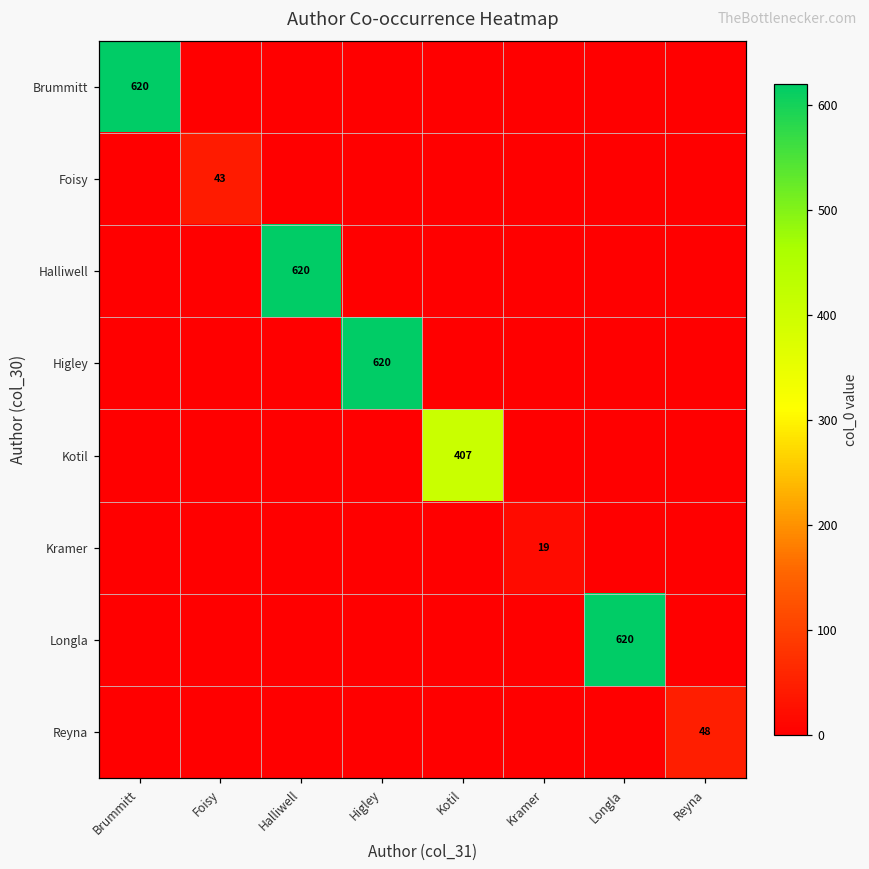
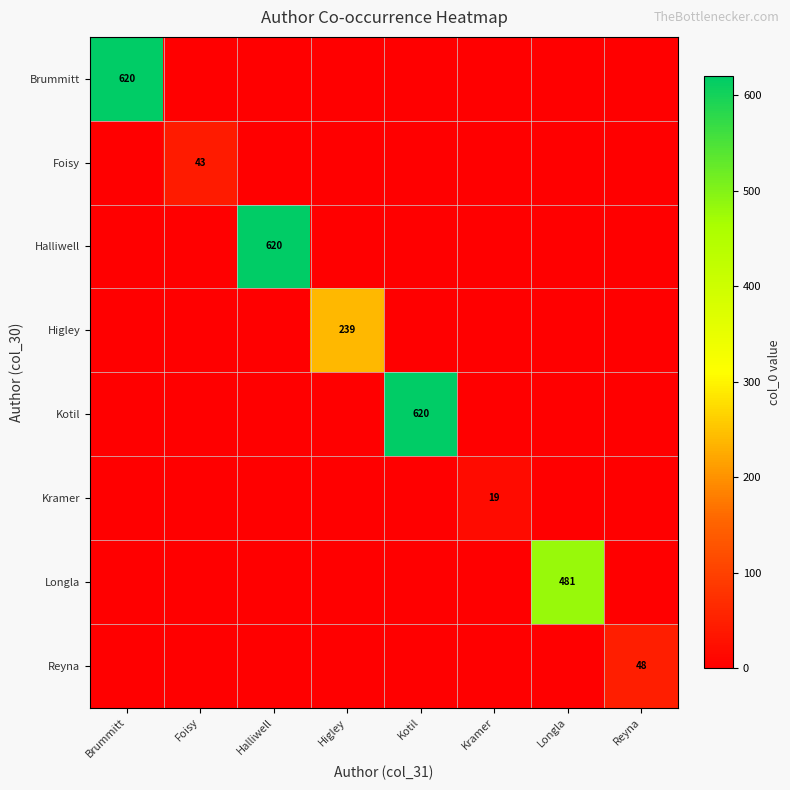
Higley, Higley: 620 -> 239
Kotil, Kotil: 407 -> 620
Longla, Longla: 620 -> 481
